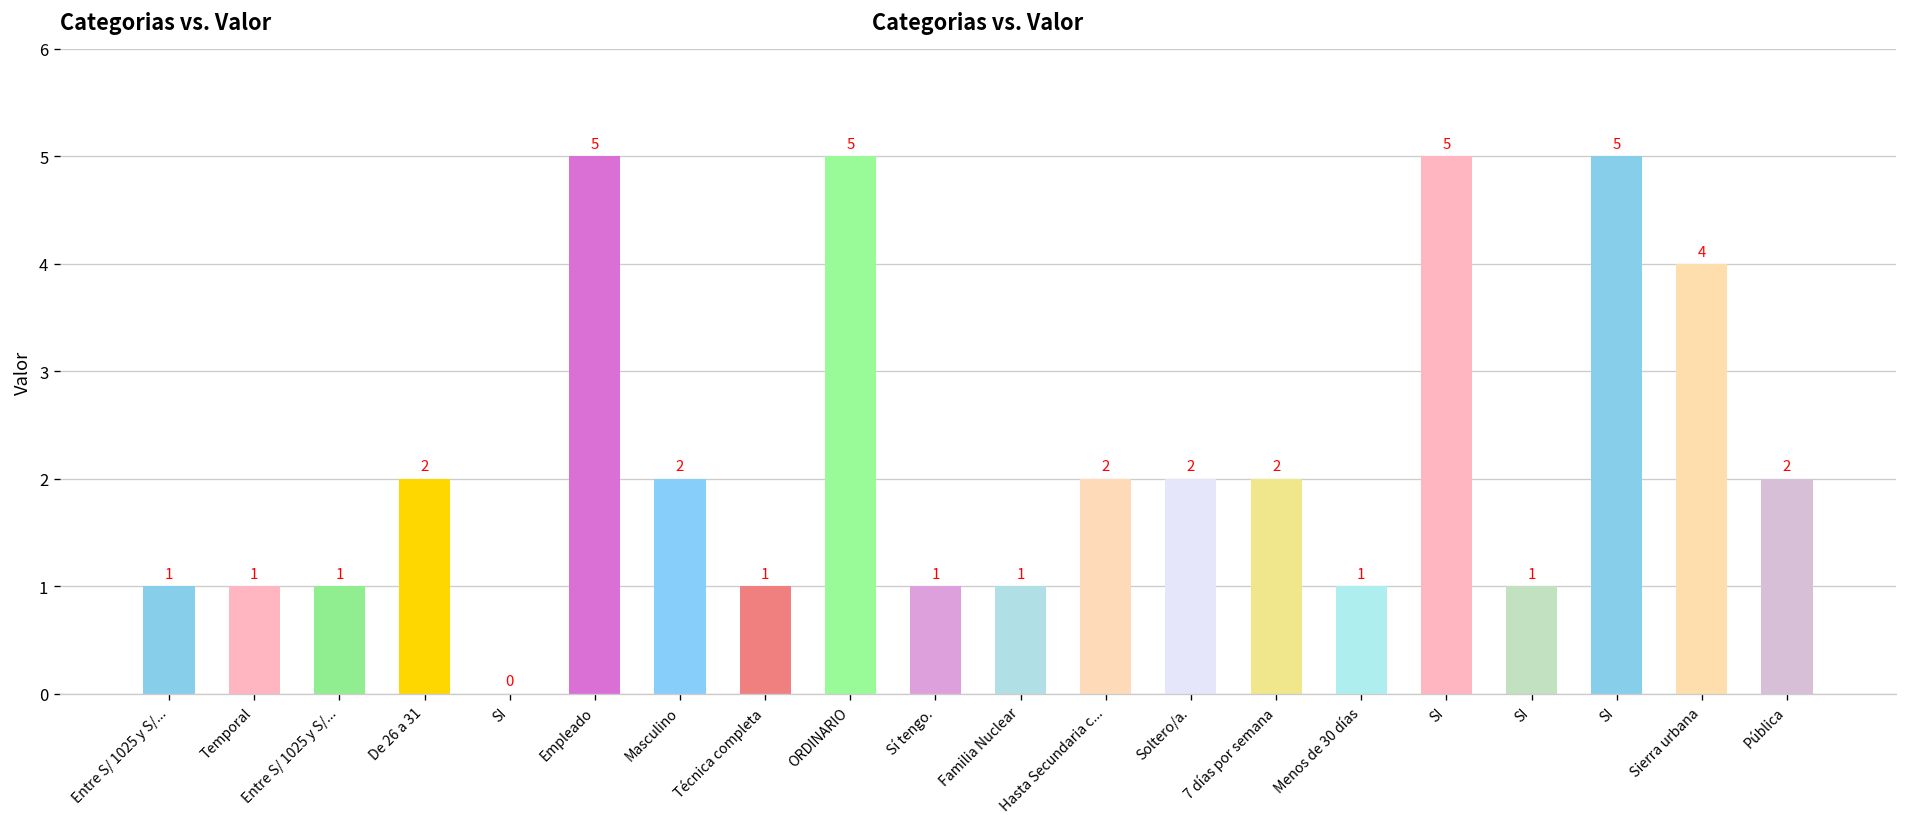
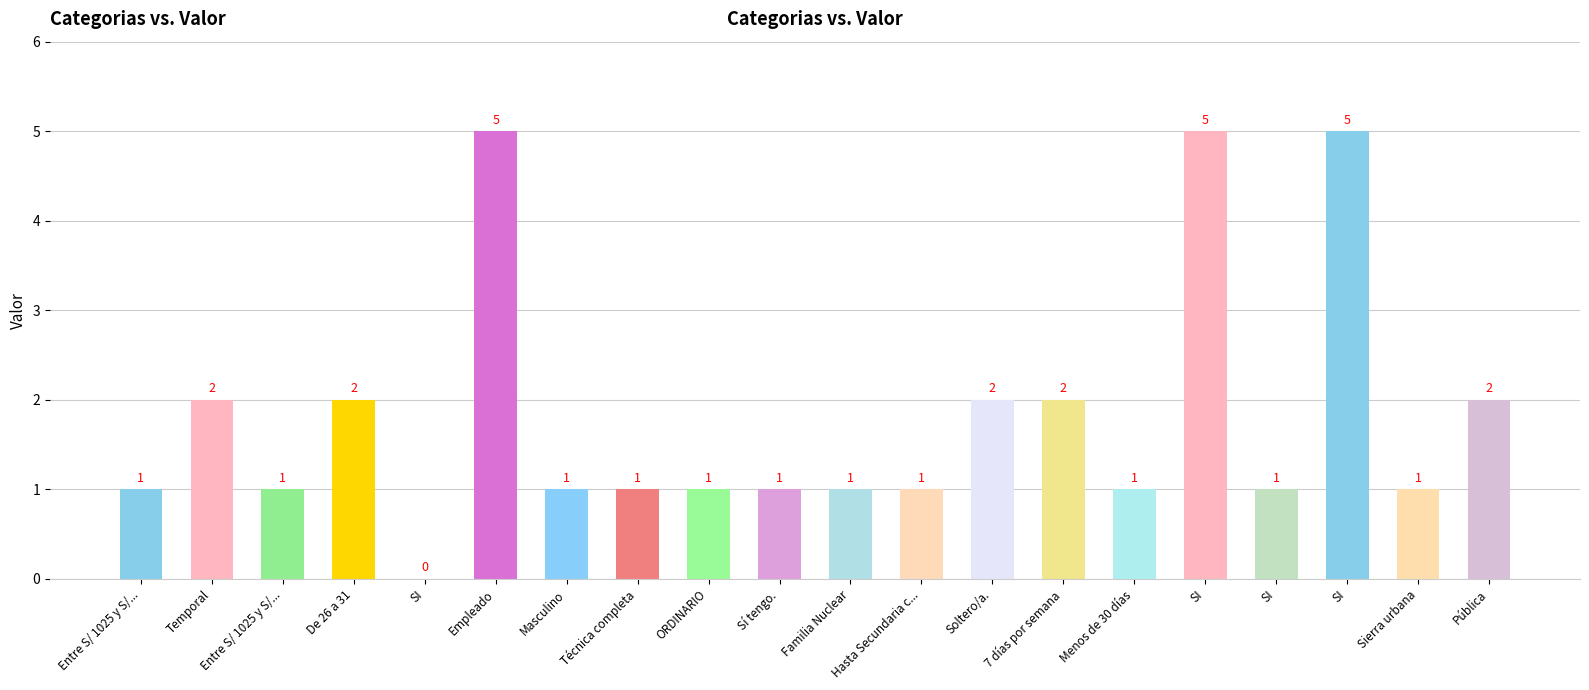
Temporal: 1 -> 2
Masculino: 2 -> 1
ORDINARIO: 5 -> 1
Hasta Secundaria c...: 2 -> 1
Sierra urbana: 4 -> 1
